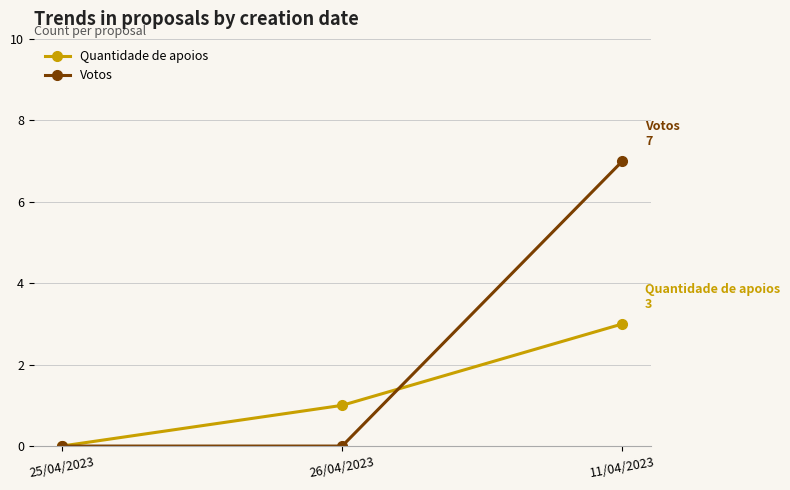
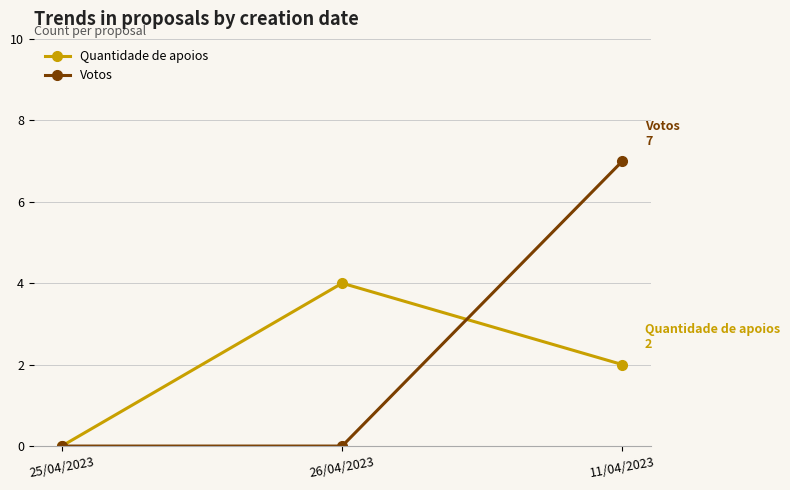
Quantidade de apoios, 26/04/2023: 1 -> 4
Quantidade de apoios, 11/04/2023: 3 -> 2
